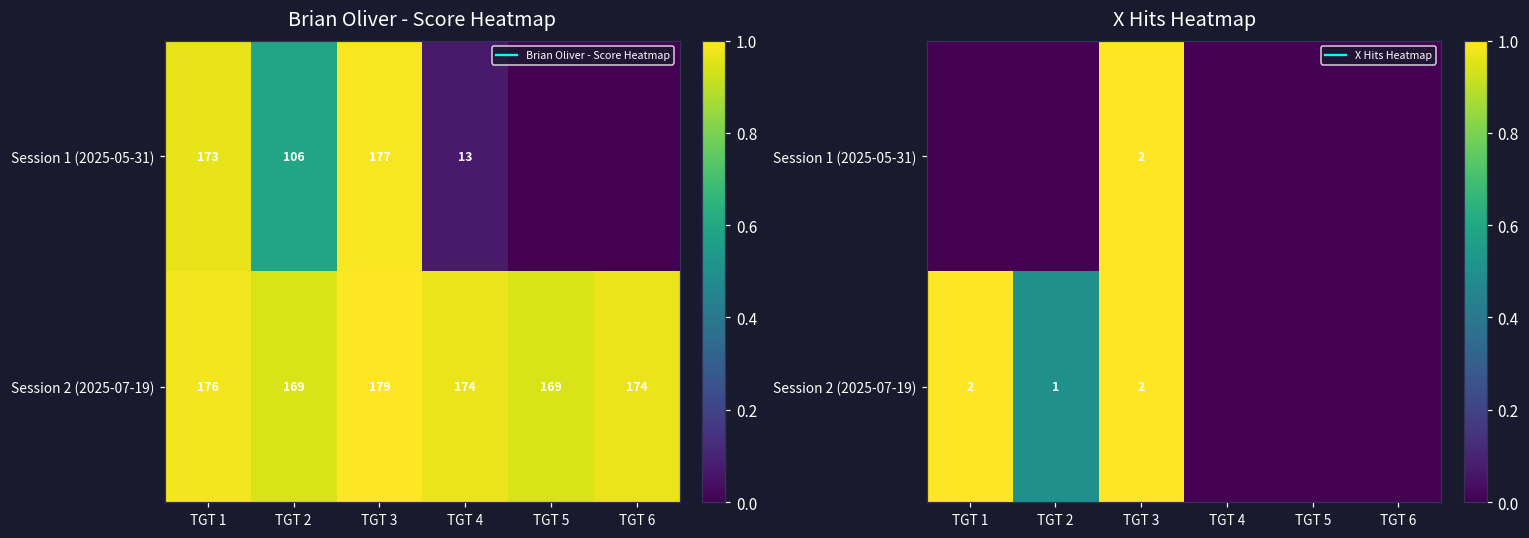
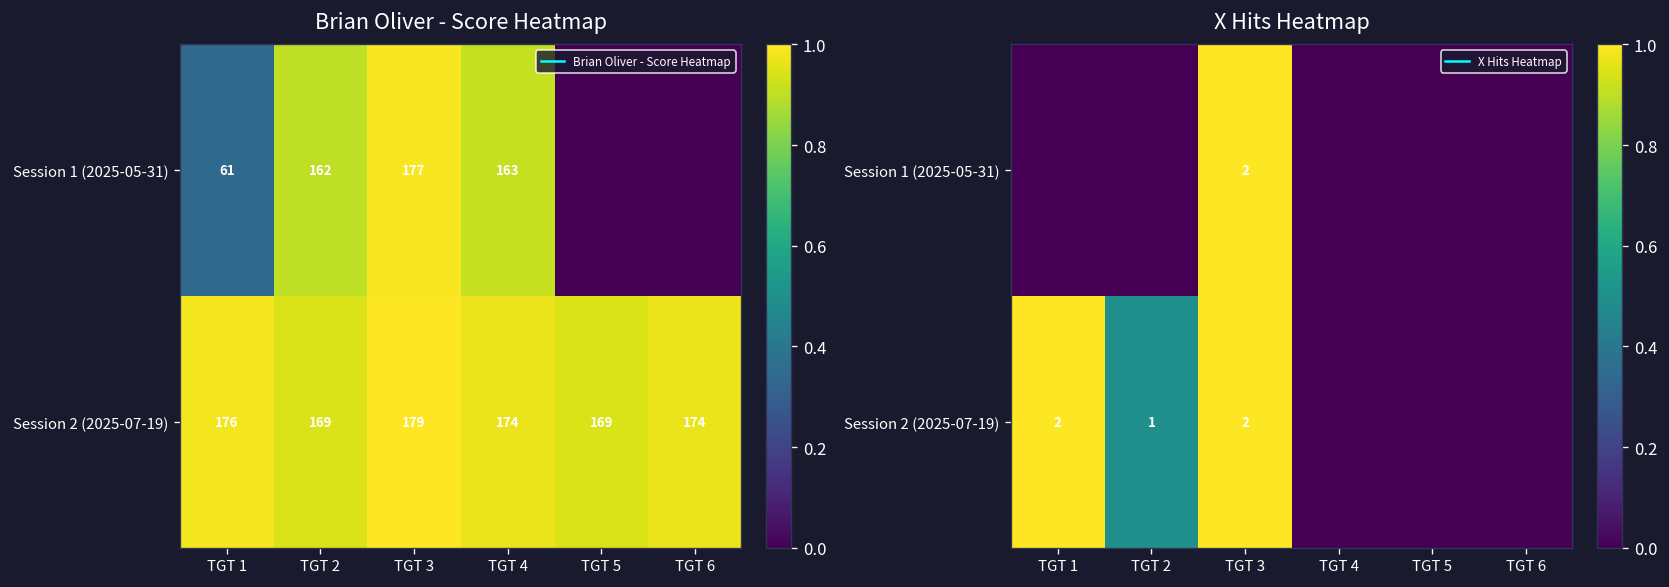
Brian Oliver - Score Heatmap, Session 1 (2025-05-31), TGT 1: 173 -> 61
Brian Oliver - Score Heatmap, Session 1 (2025-05-31), TGT 2: 106 -> 162
Brian Oliver - Score Heatmap, Session 1 (2025-05-31), TGT 4: 13 -> 163
